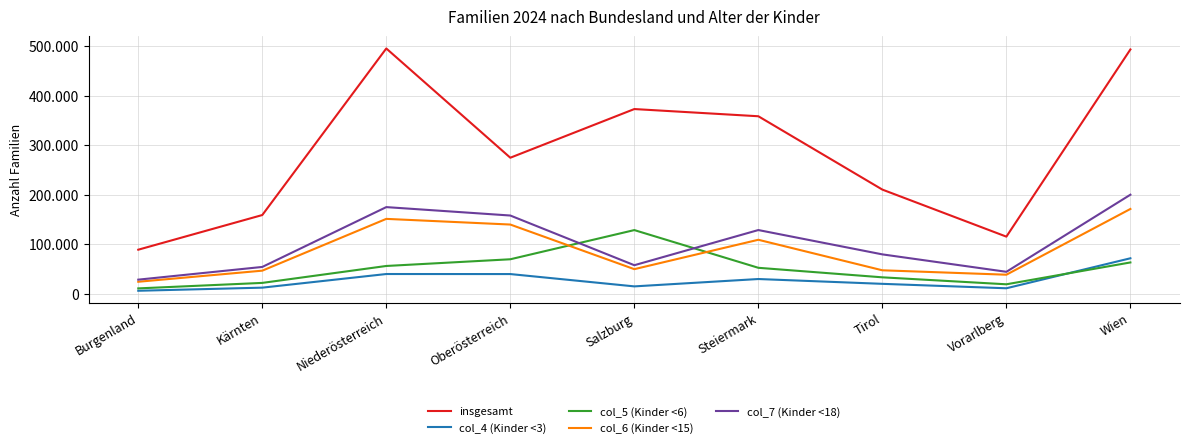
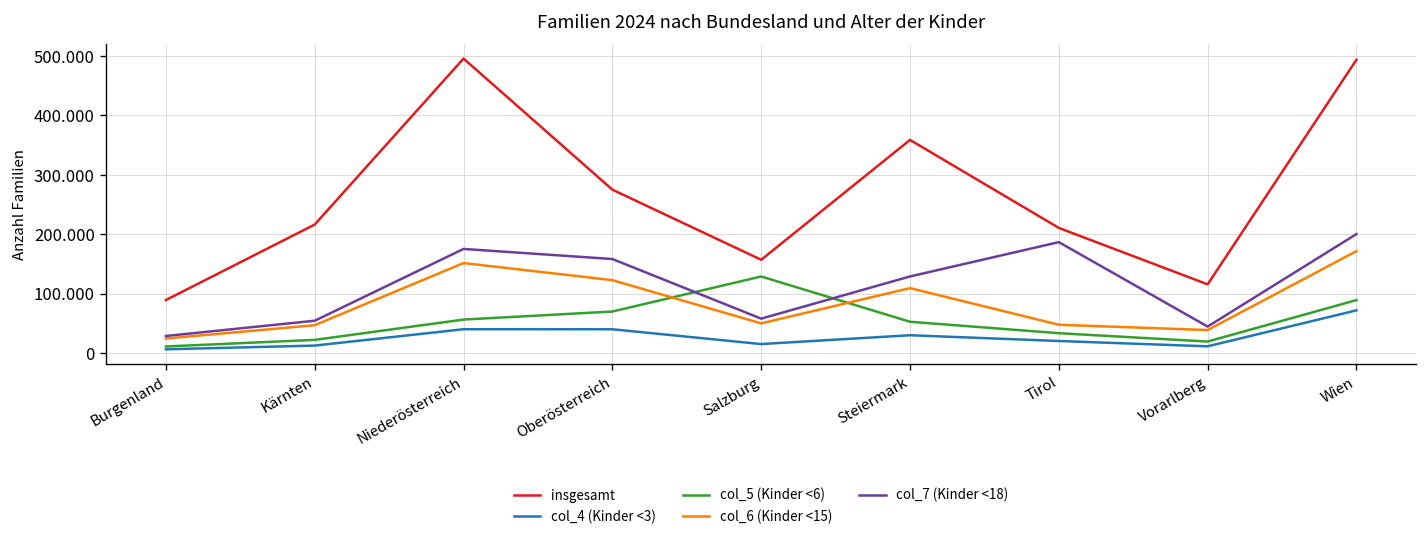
insgesamt, Kärnten: 160 -> 220
col_6 (Kinder <15), Oberösterreich: 140 -> 120
insgesamt, Salzburg: 370 -> 160
col_7 (Kinder <18), Tirol: 80 -> 190
col_5 (Kinder <6), Wien: 60 -> 90
